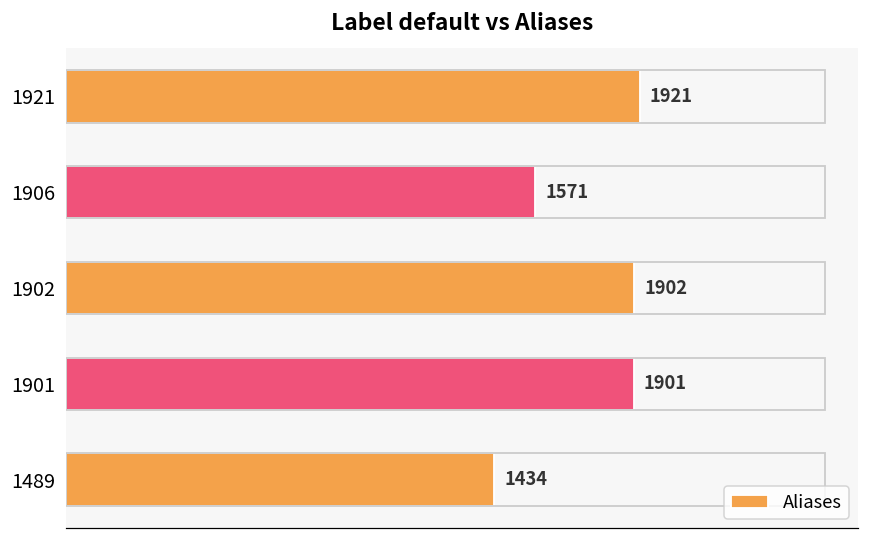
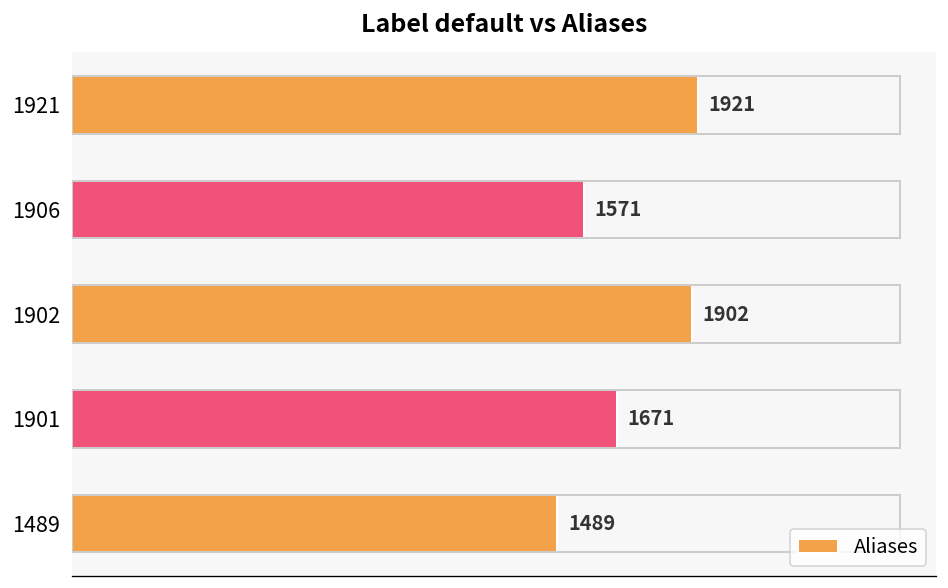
1901: 1901 -> 1671
1489: 1434 -> 1489
